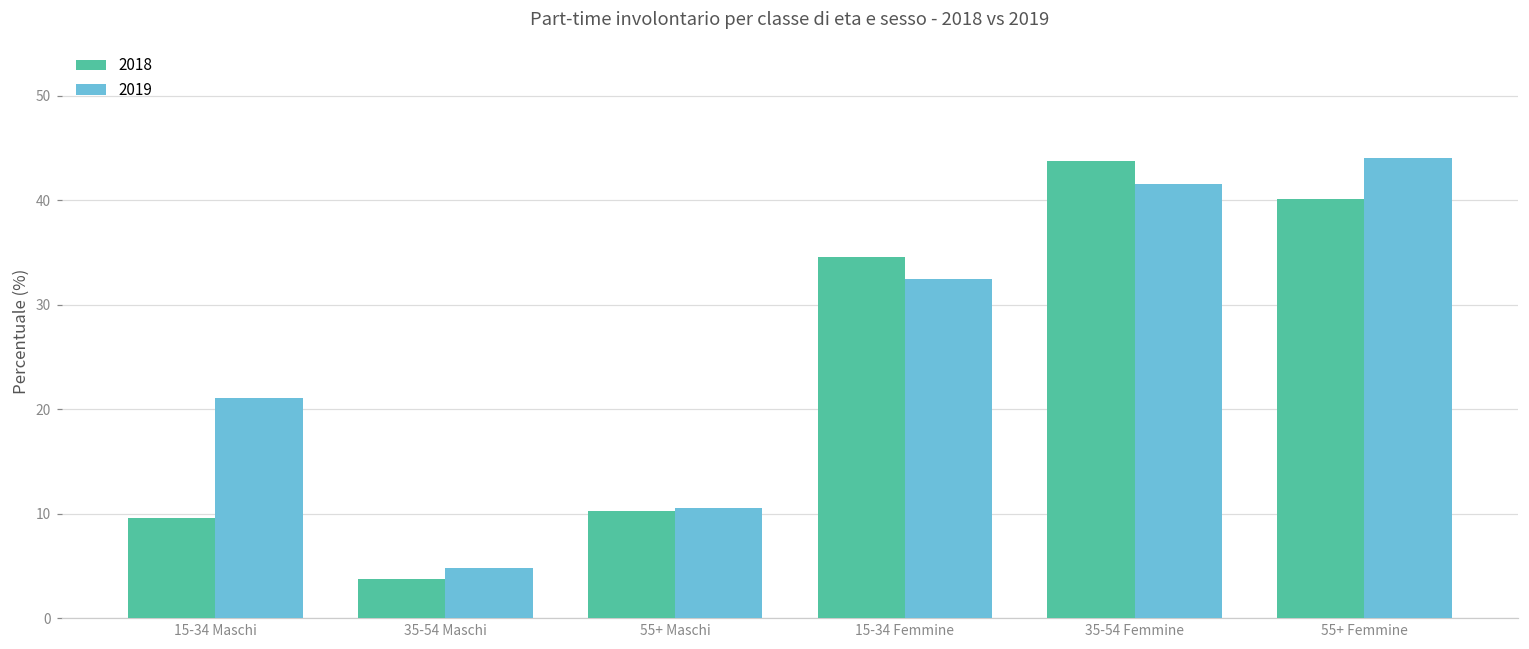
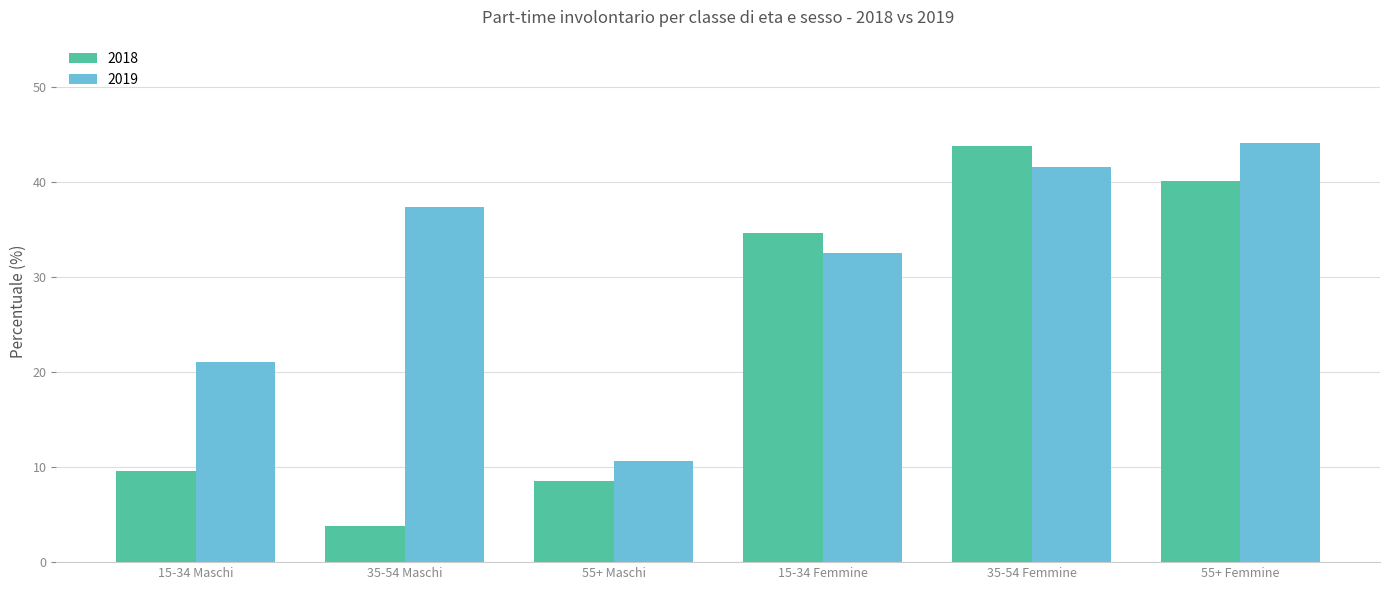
2019, 35-54 Maschi: 5 -> 37
2018, 55+ Maschi: 10 -> 9
